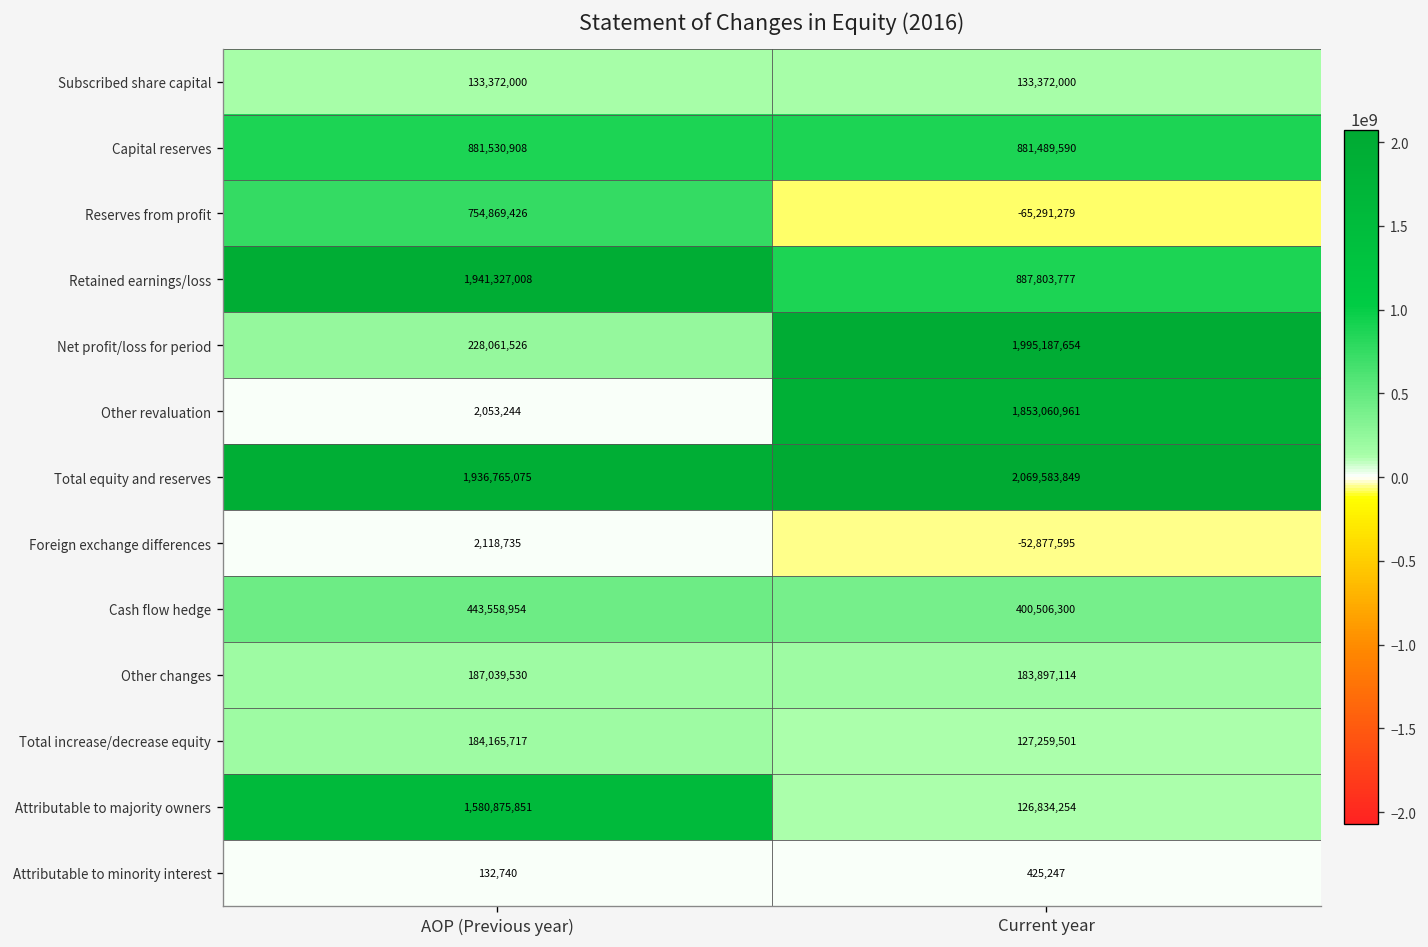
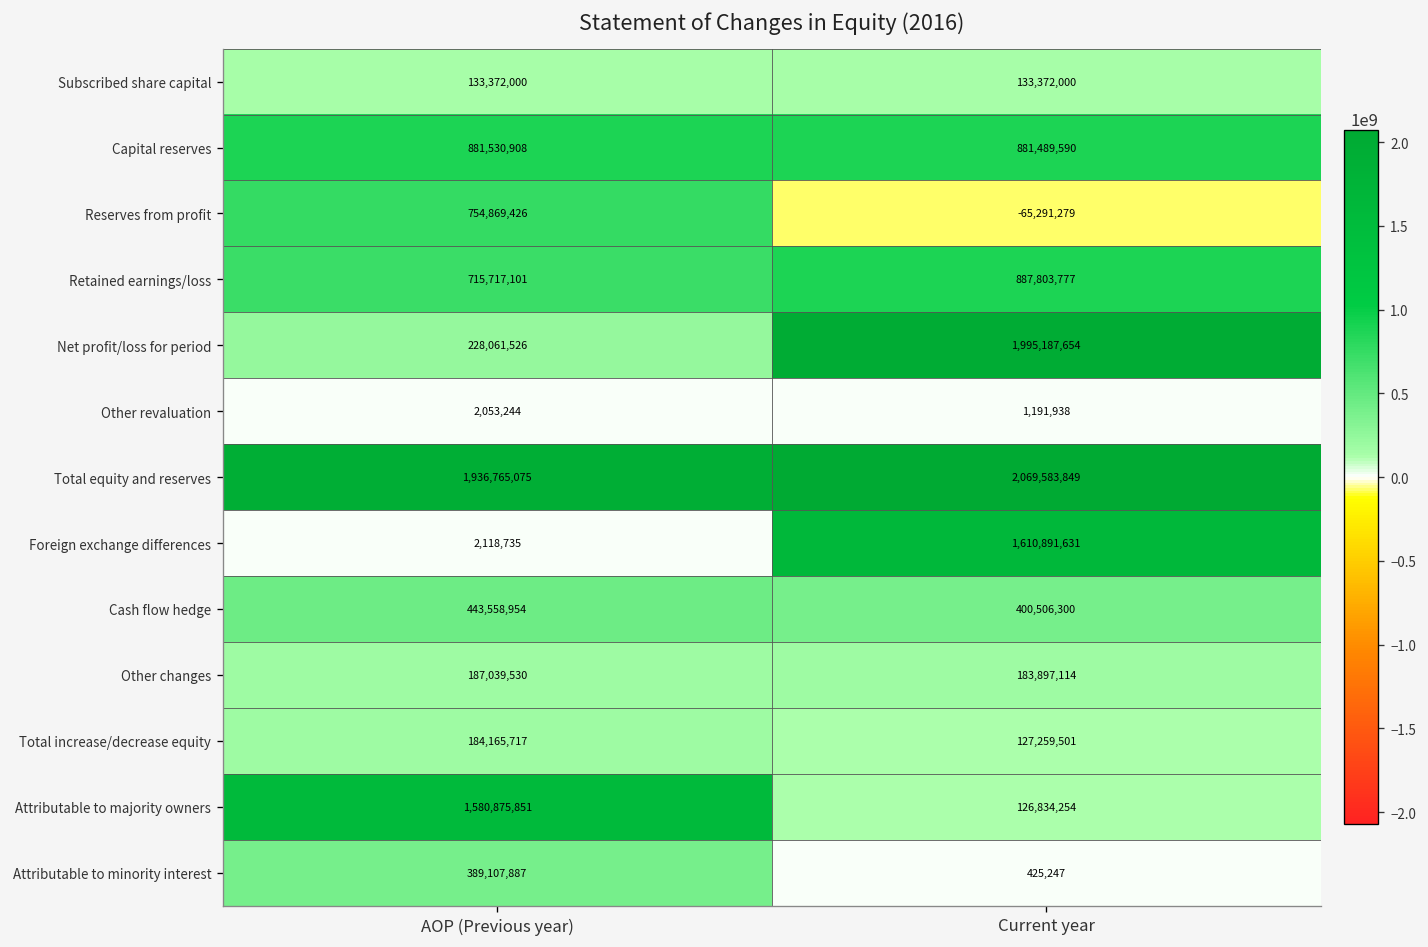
Retained earnings/loss, AOP (Previous year): 1,941,327,008 -> 715,717,101
Other revaluation, Current year: 1,853,060,961 -> 1,191,938
Foreign exchange differences, Current year: -52,877,595 -> 1,610,891,631
Attributable to minority interest, AOP (Previous year): 132,740 -> 389,107,887
